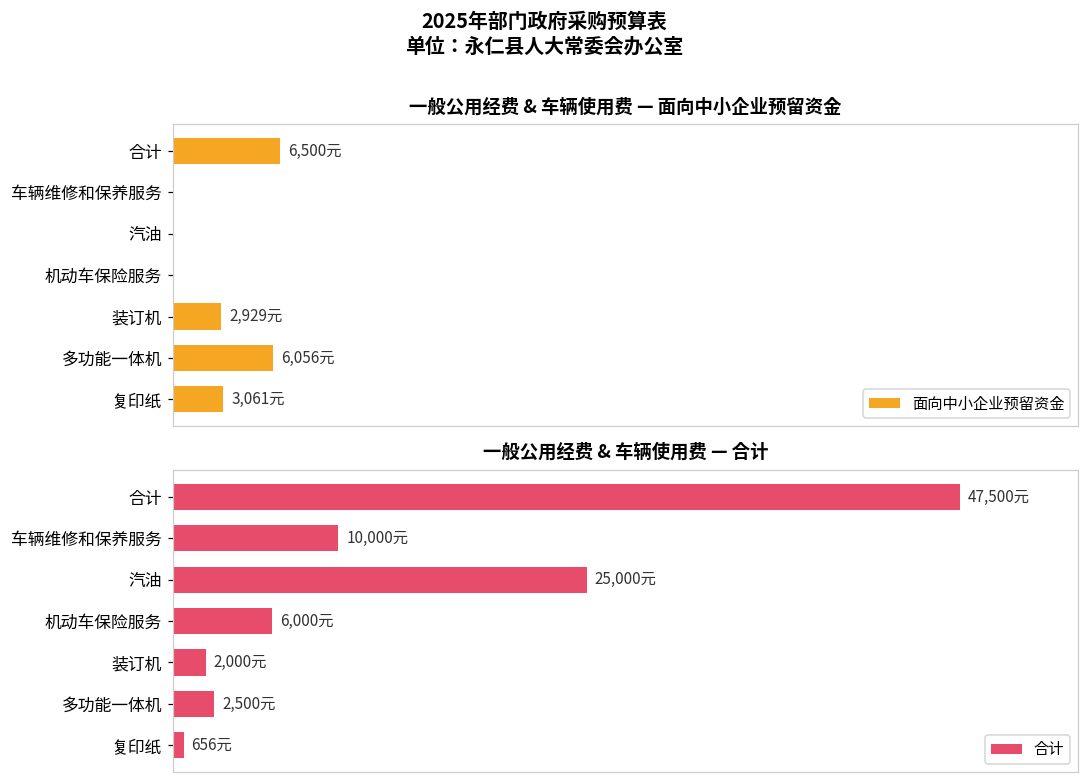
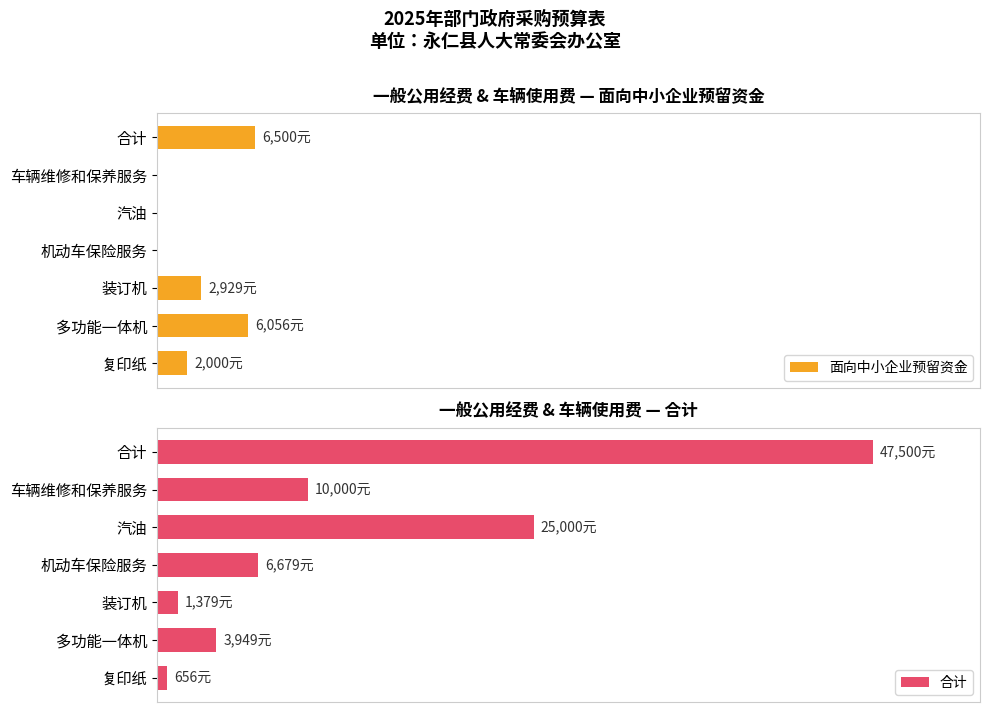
一般公用经费 & 车辆使用费 — 面向中小企业预留资金, 复印纸: 3,061元 -> 2,000元
一般公用经费 & 车辆使用费 — 合计, 机动车保险服务: 6,000元 -> 6,679元
一般公用经费 & 车辆使用费 — 合计, 装订机: 2,000元 -> 1,379元
一般公用经费 & 车辆使用费 — 合计, 多功能一体机: 2,500元 -> 3,949元
